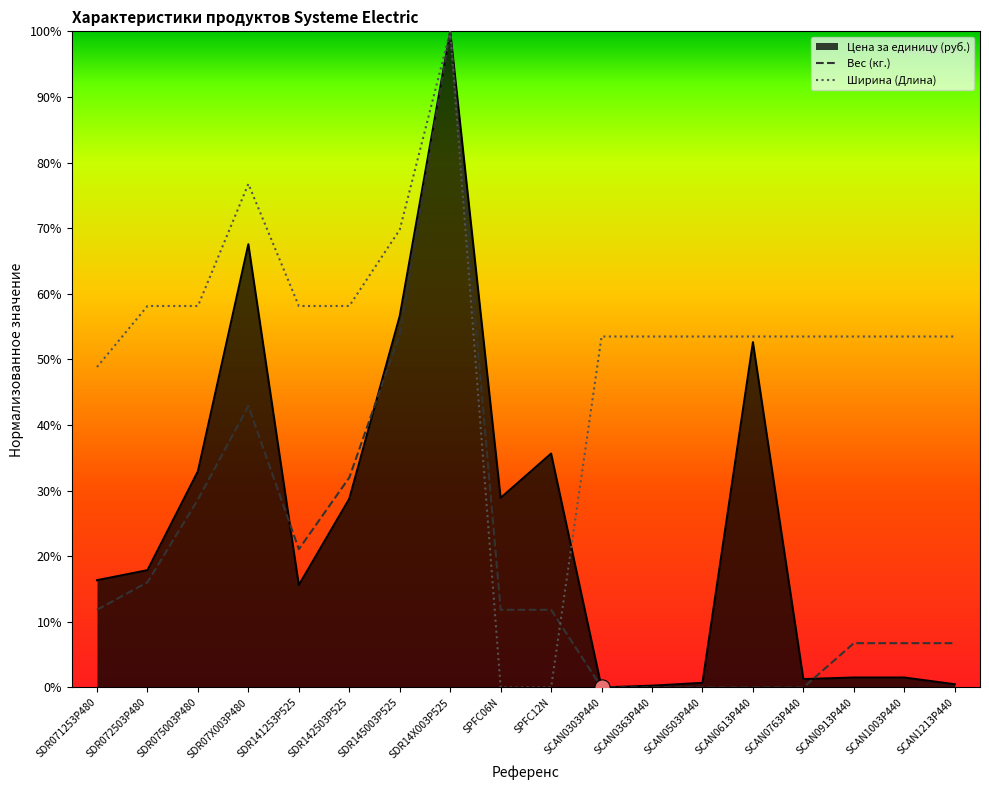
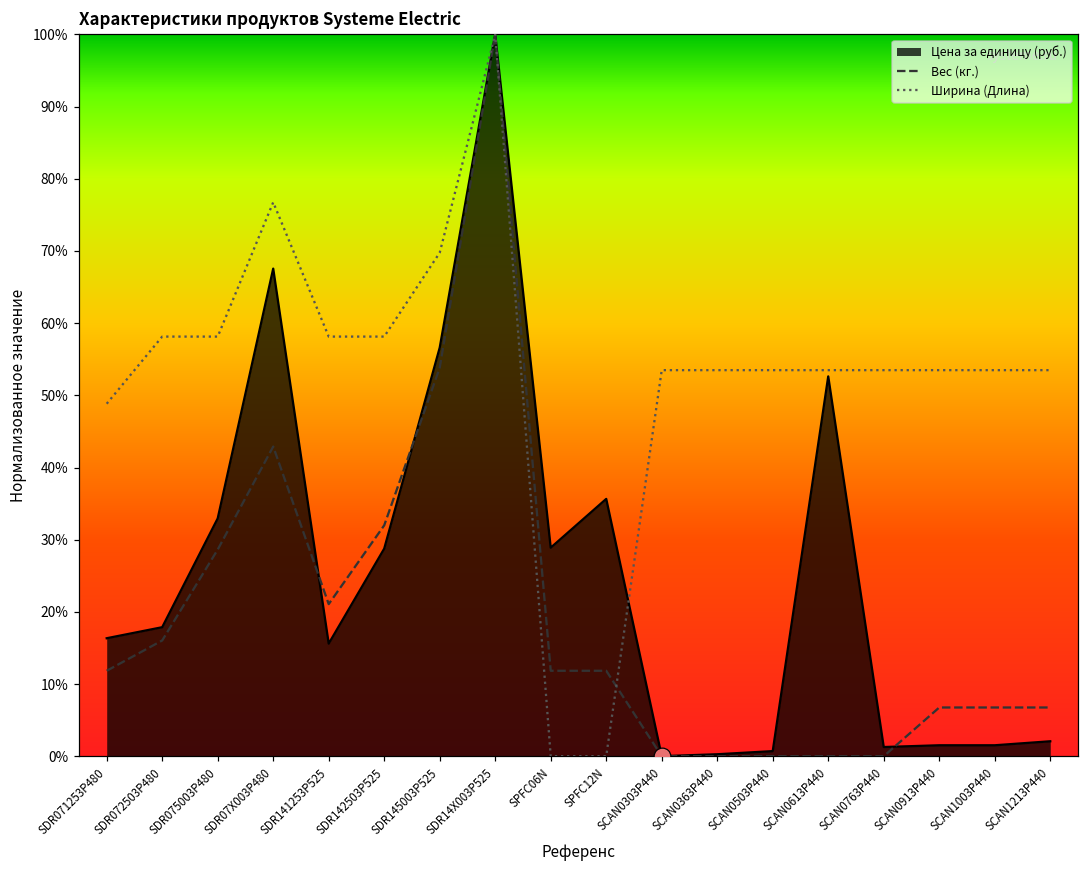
Цена за единицу (руб.), SCAN1213P440: 0% -> 2%
